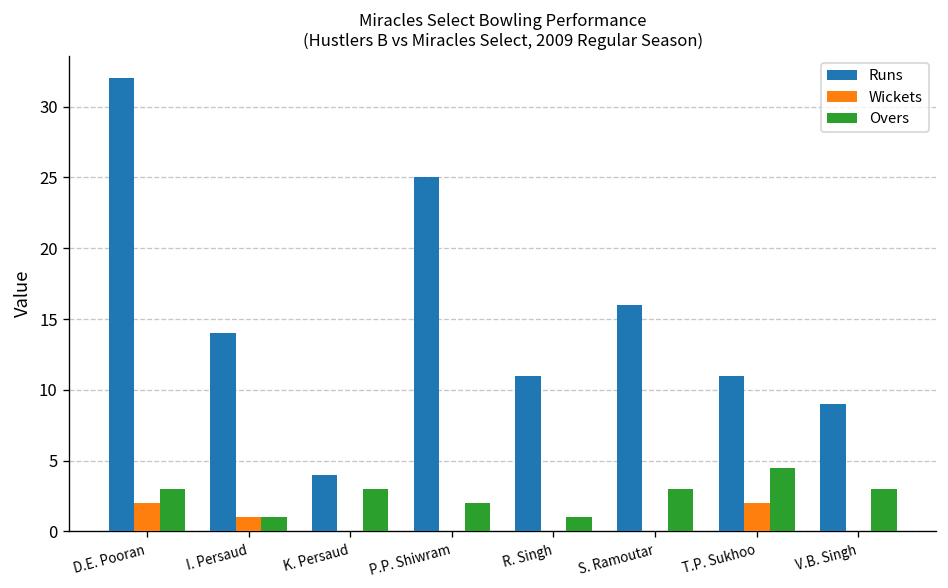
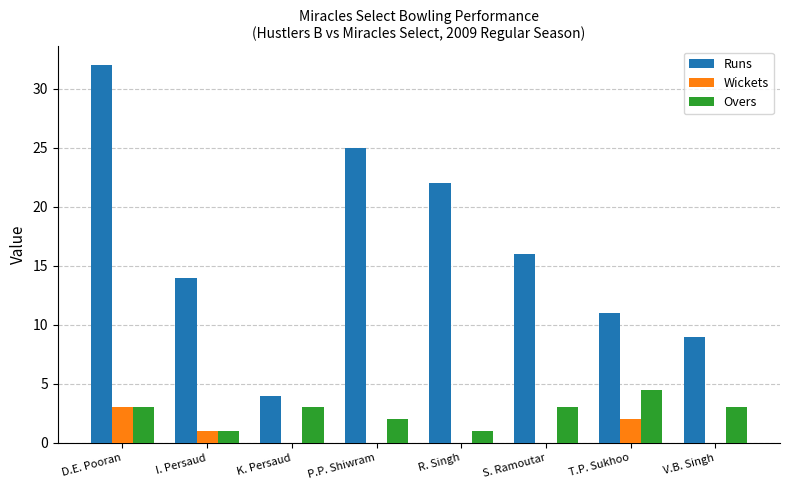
Wickets, D.E. Pooran: 2 -> 3
Runs, R. Singh: 11 -> 22
